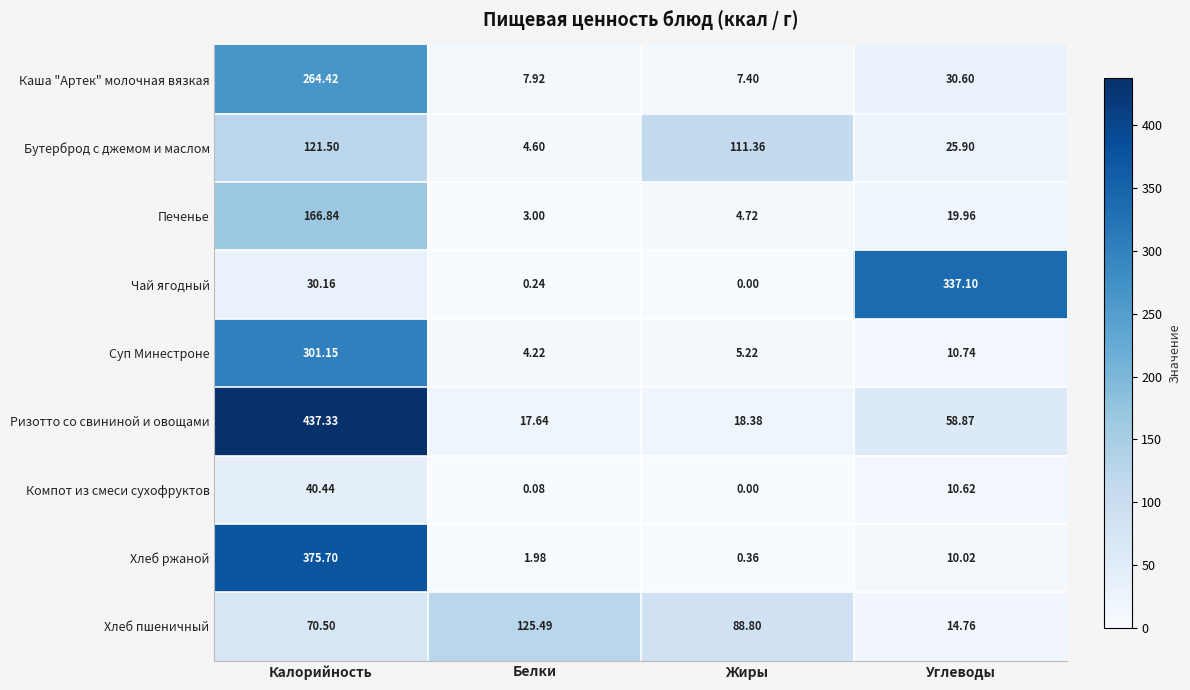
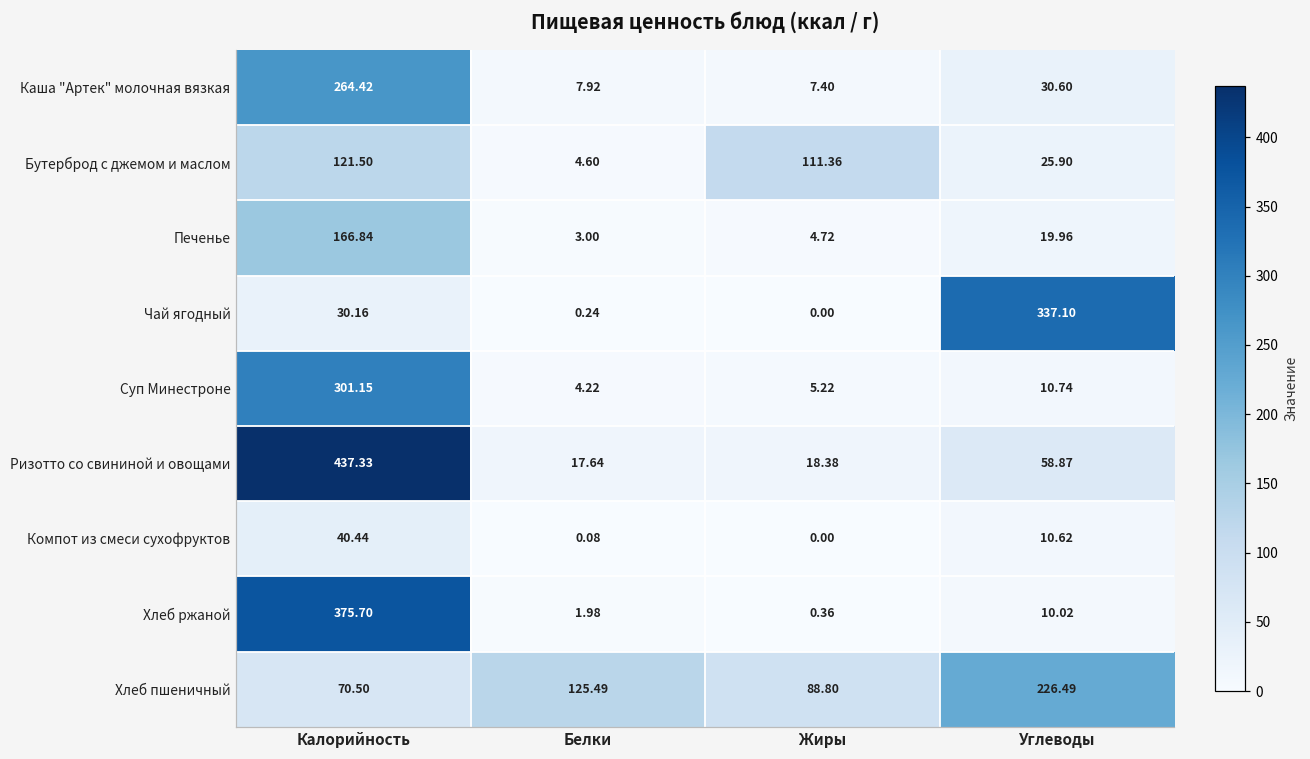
Хлеб пшеничный, Углеводы: 14.76 -> 226.49
